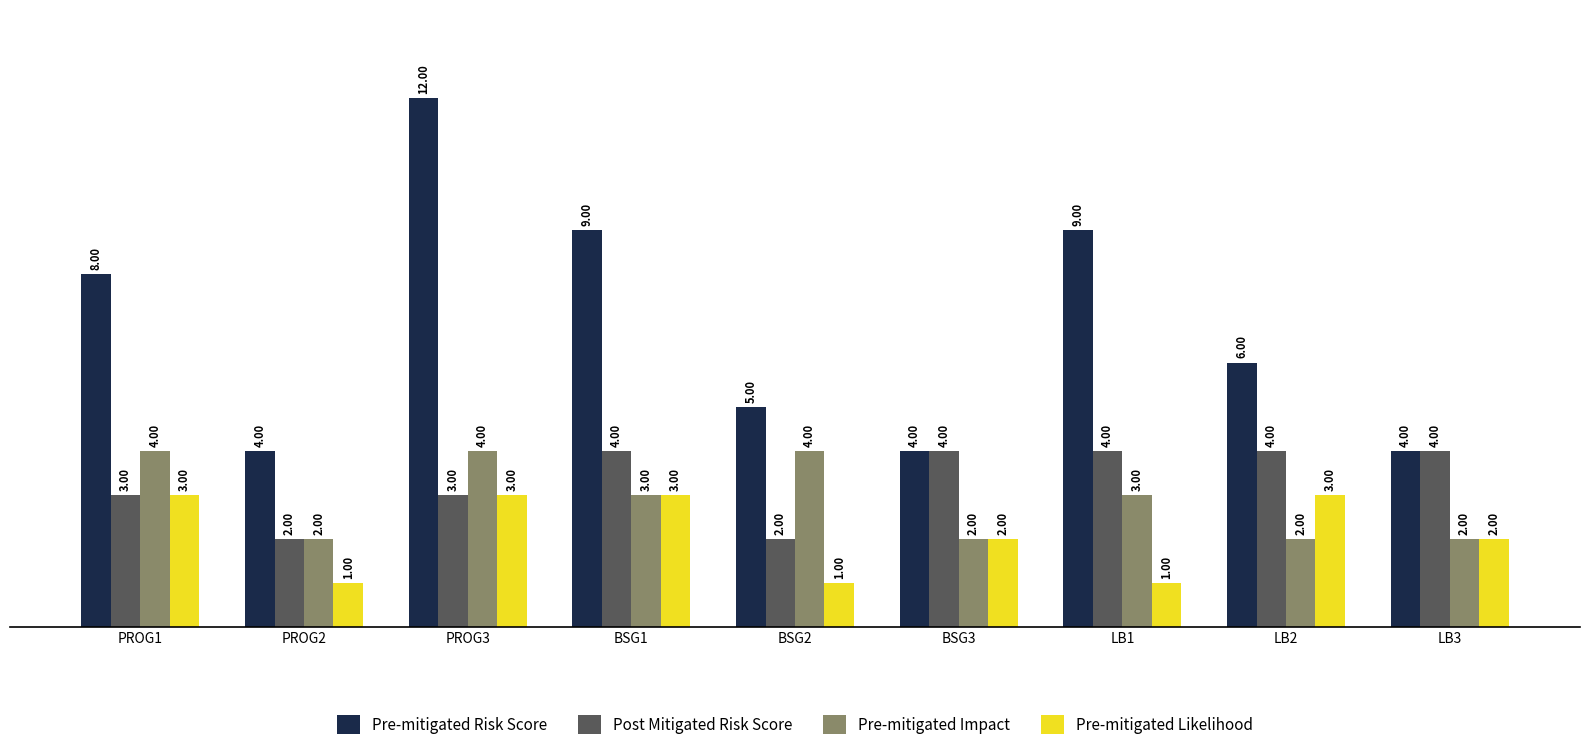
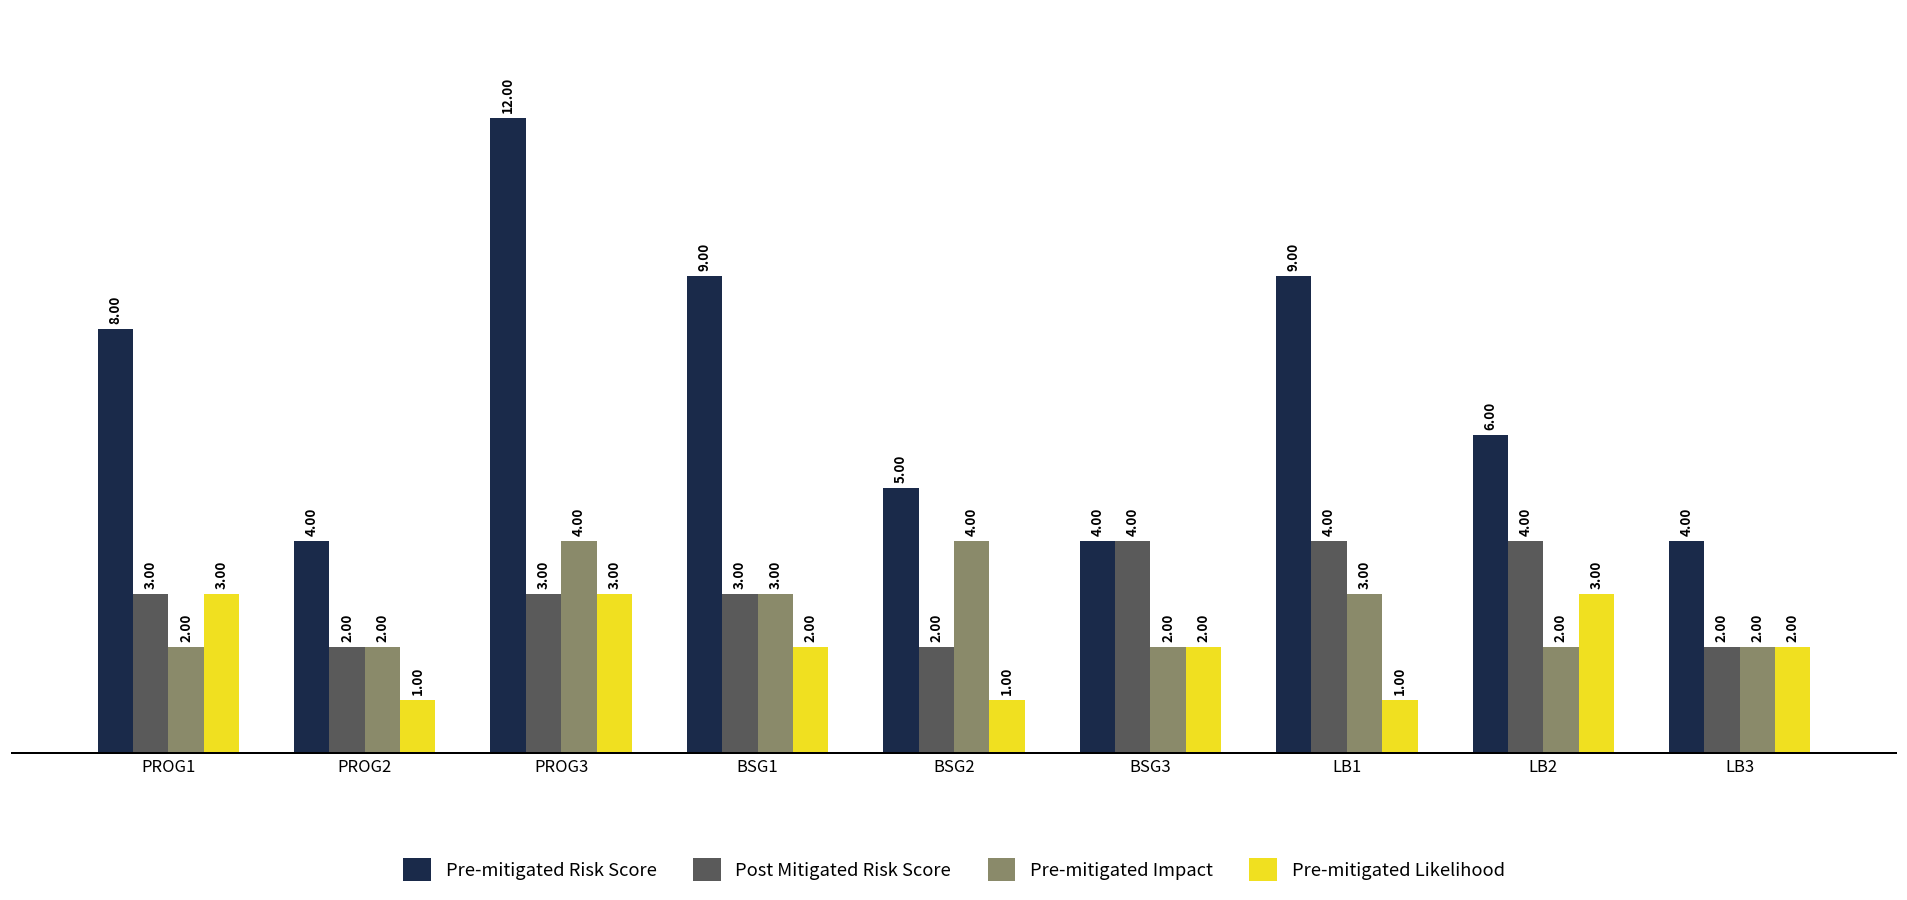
Pre-mitigated Impact, PROG1: 4.00 -> 2.00
Post Mitigated Risk Score, BSG1: 4.00 -> 3.00
Pre-mitigated Likelihood, BSG1: 3.00 -> 2.00
Post Mitigated Risk Score, LB3: 4.00 -> 2.00
